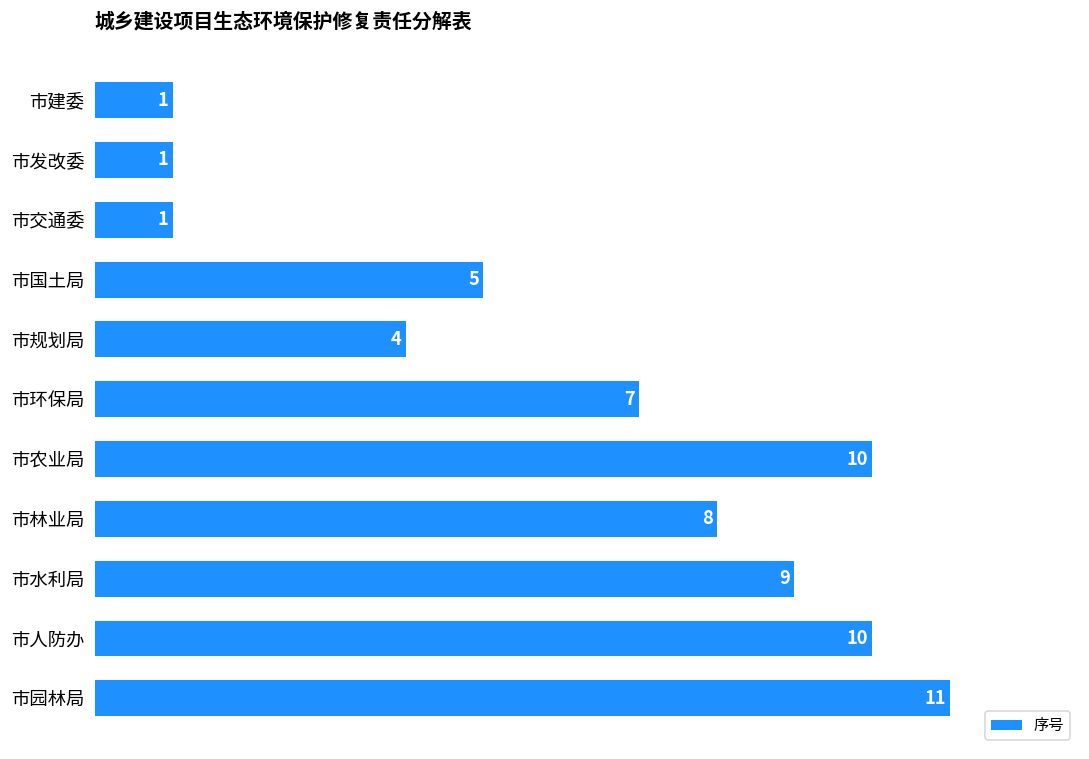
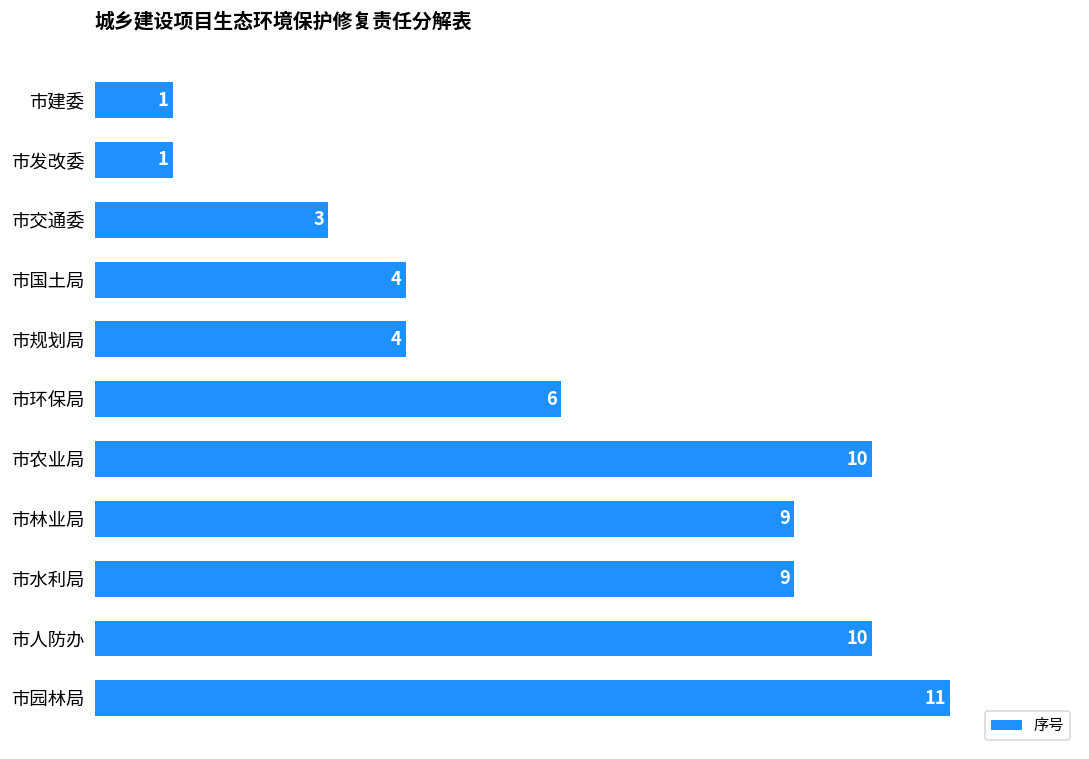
市交通委: 1 -> 3
市国土局: 5 -> 4
市环保局: 7 -> 6
市林业局: 8 -> 9
